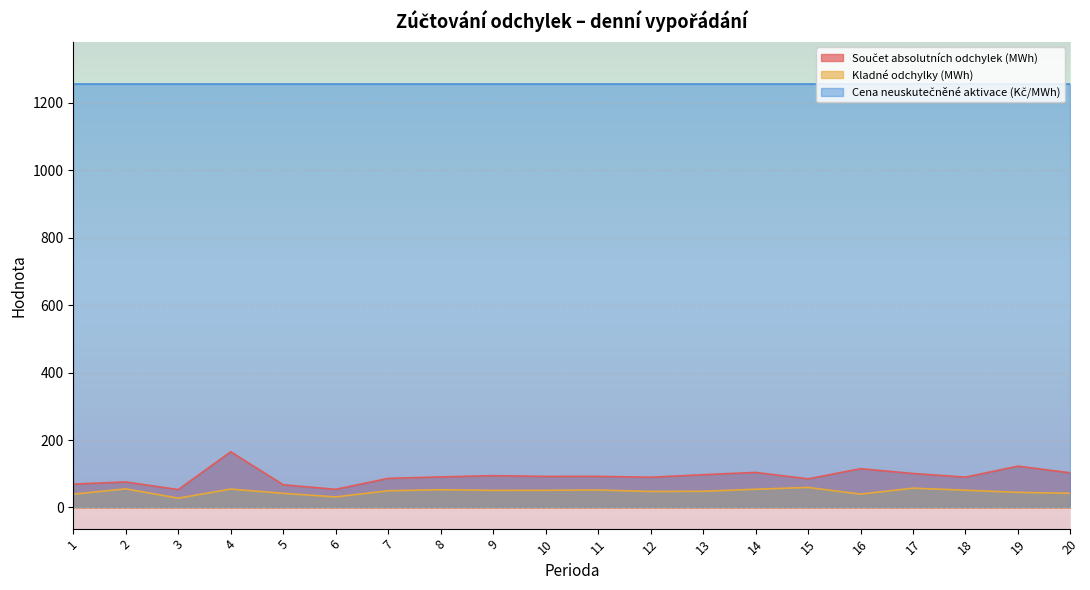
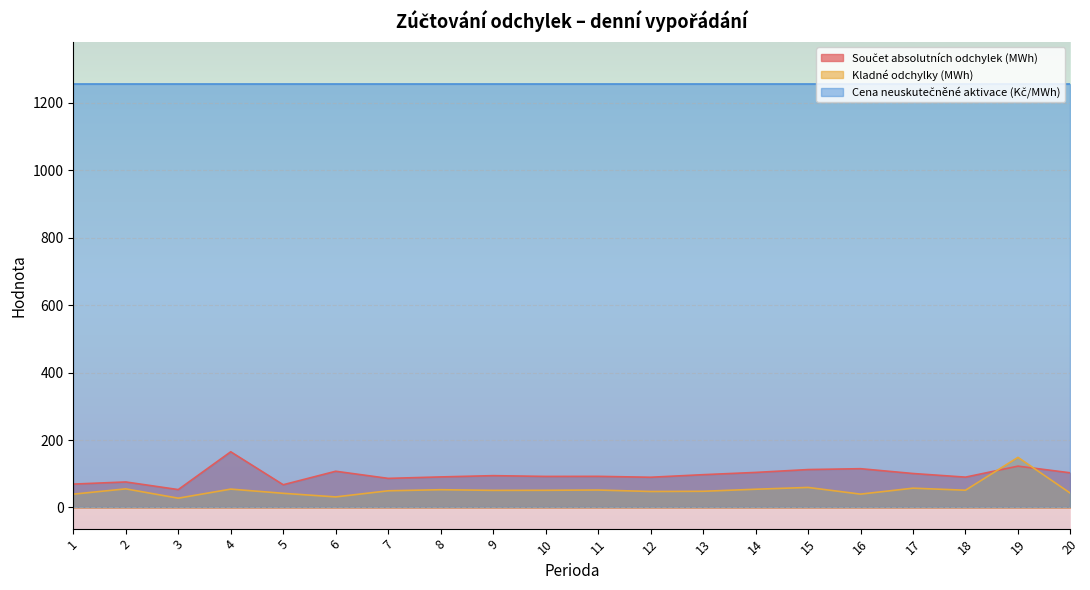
Součet absolutních odchylek (MWh), 6: 50 -> 110
Součet absolutních odchylek (MWh), 15: 80 -> 110
Kladné odchylky (MWh), 19: 40 -> 150
